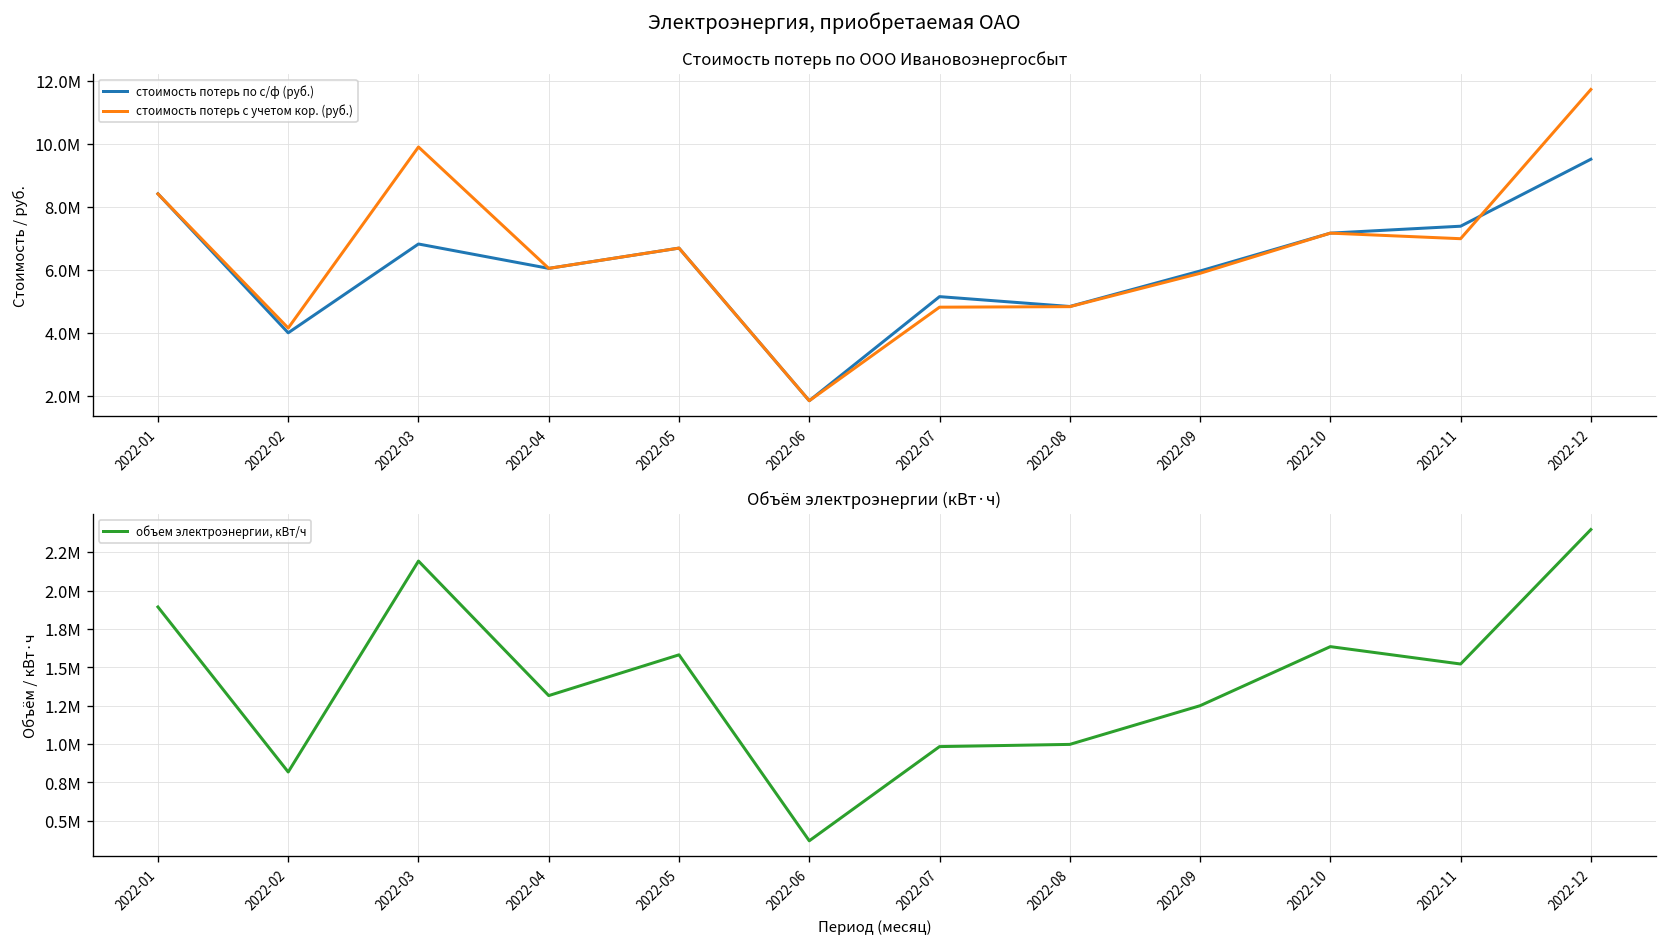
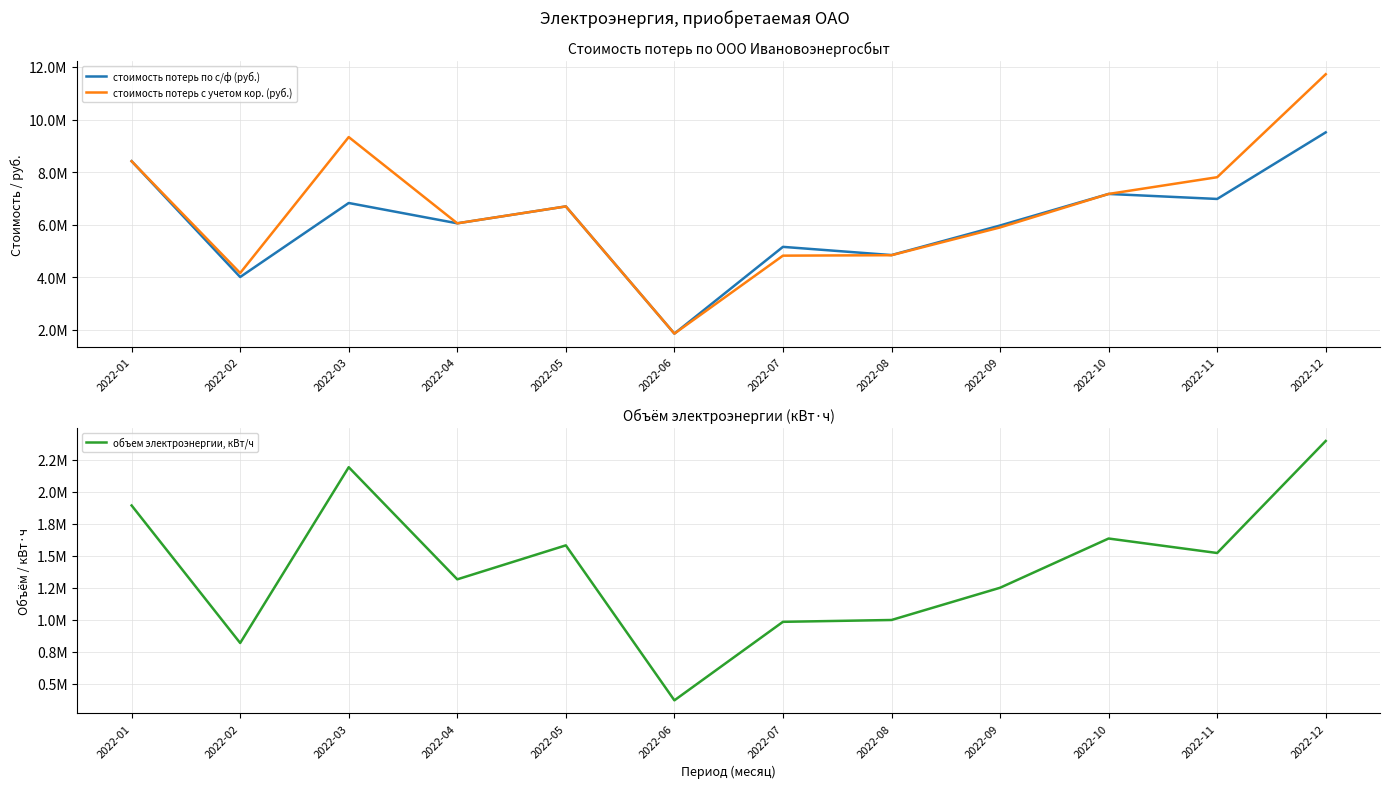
Стоимость потерь по ООО Ивановоэнергосбыт, стоимость потерь с учетом кор. (руб.), 2022-03: 9900000 -> 9300000
Стоимость потерь по ООО Ивановоэнергосбыт, стоимость потерь по с/ф (руб.), 2022-11: 7400000 -> 7000000
Стоимость потерь по ООО Ивановоэнергосбыт, стоимость потерь с учетом кор. (руб.), 2022-11: 7000000 -> 7800000
